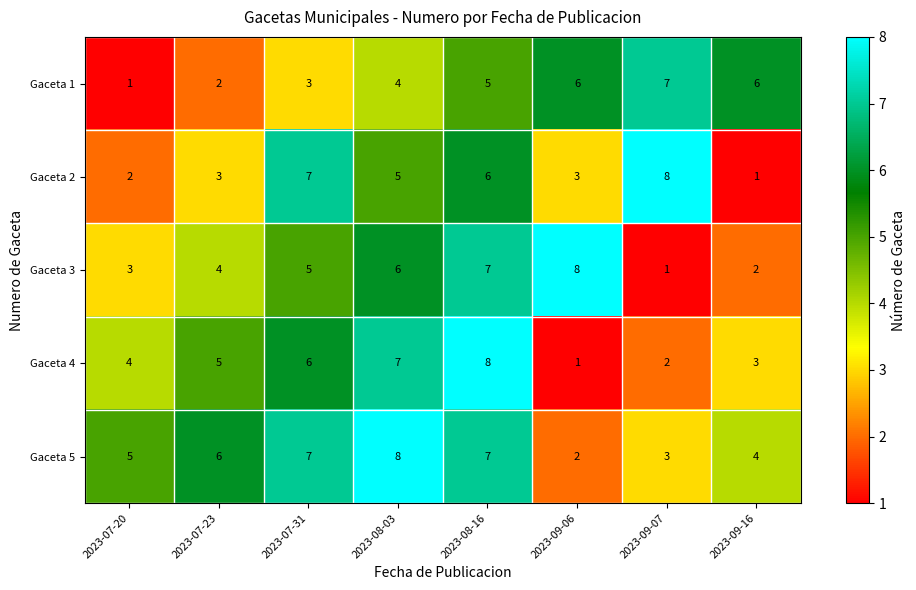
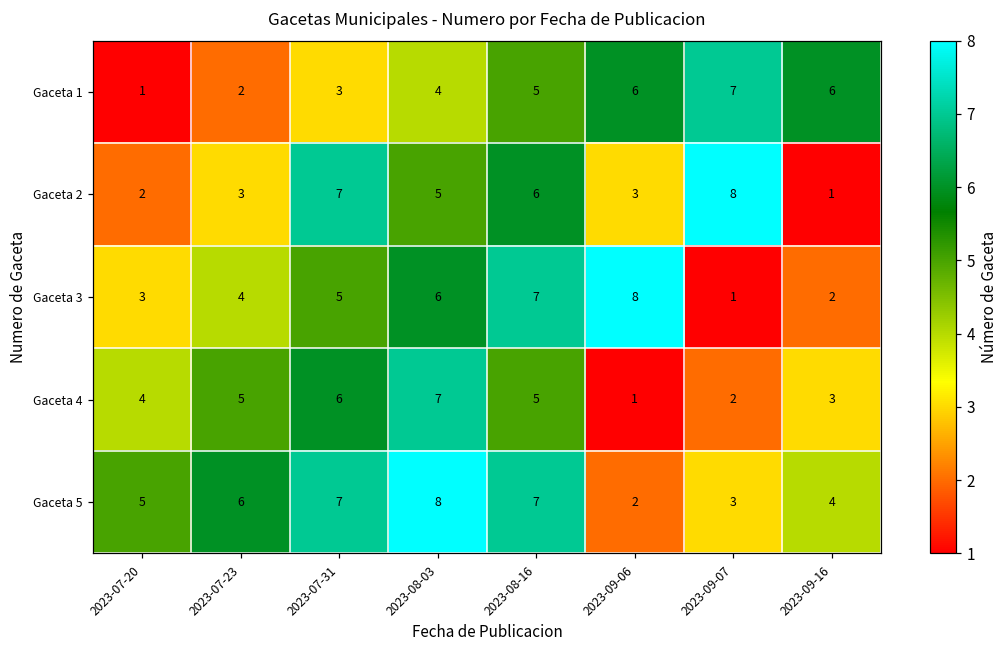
Gaceta 4, 2023-08-16: 8 -> 5
